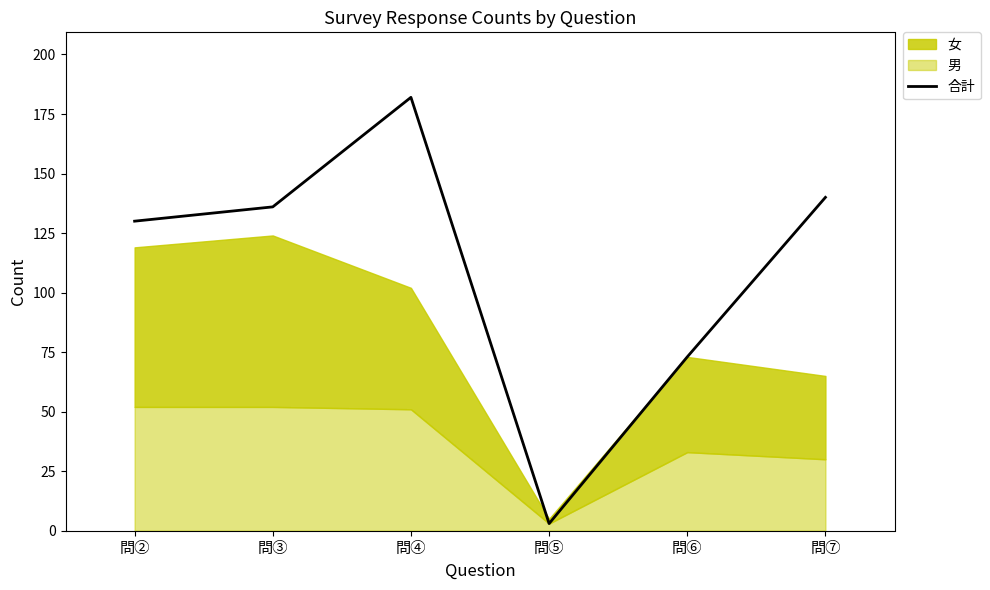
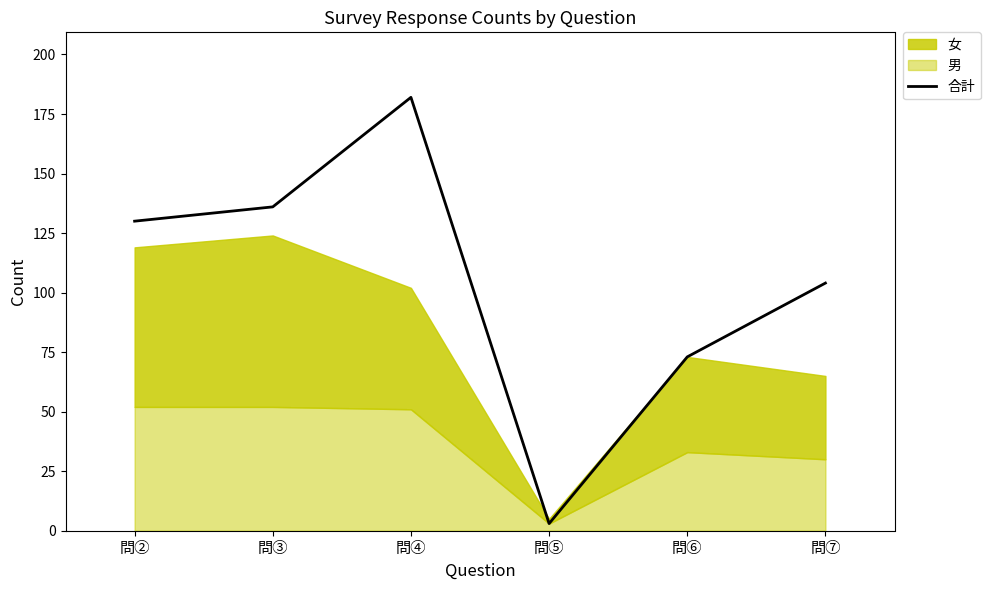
合計, 問⑦: 140 -> 104
